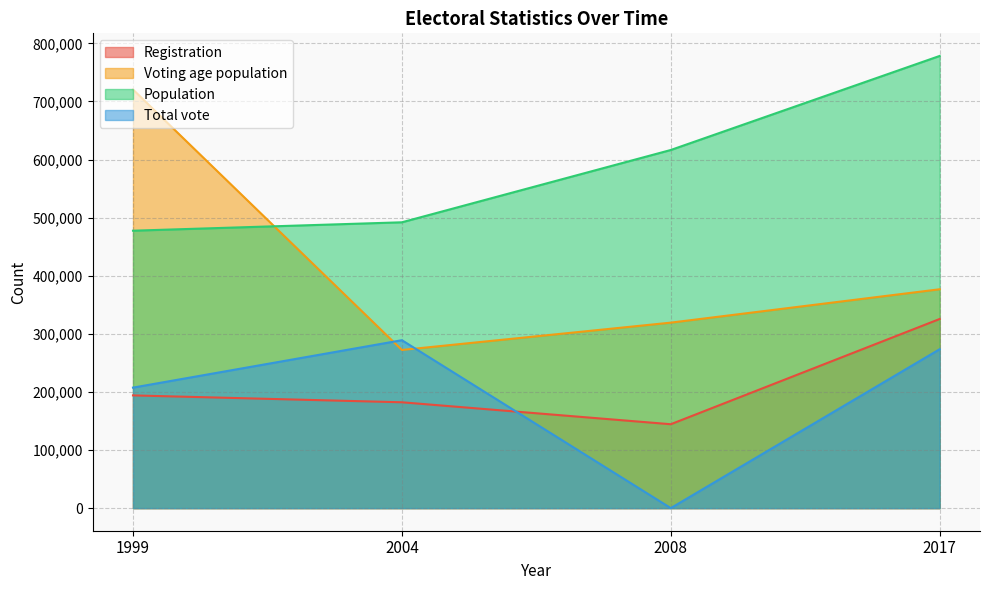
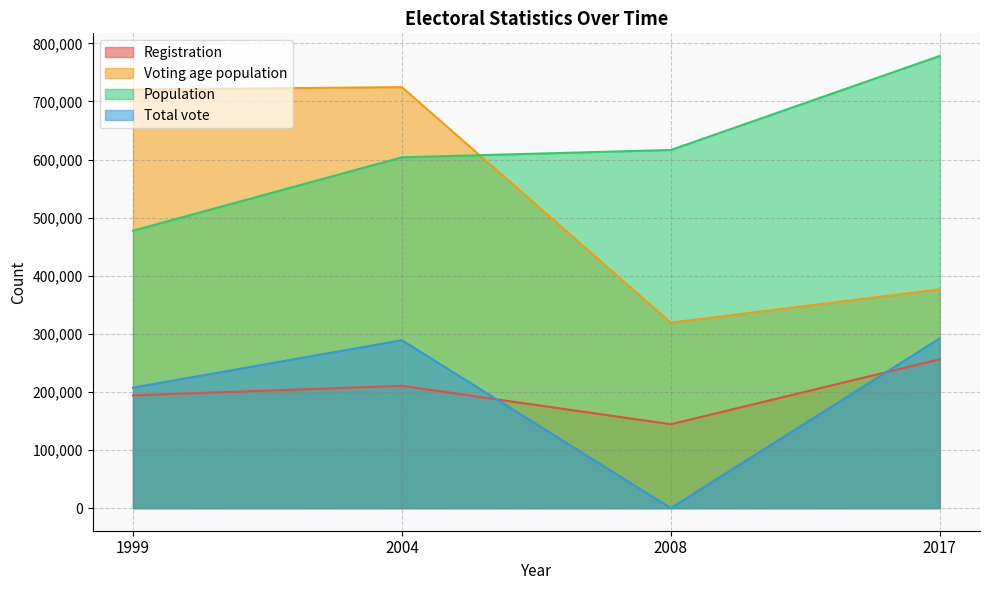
Registration, 2004: 180,000 -> 210,000
Voting age population, 2004: 270,000 -> 720,000
Population, 2004: 490,000 -> 600,000
Registration, 2017: 330,000 -> 260,000
Total vote, 2017: 270,000 -> 290,000
